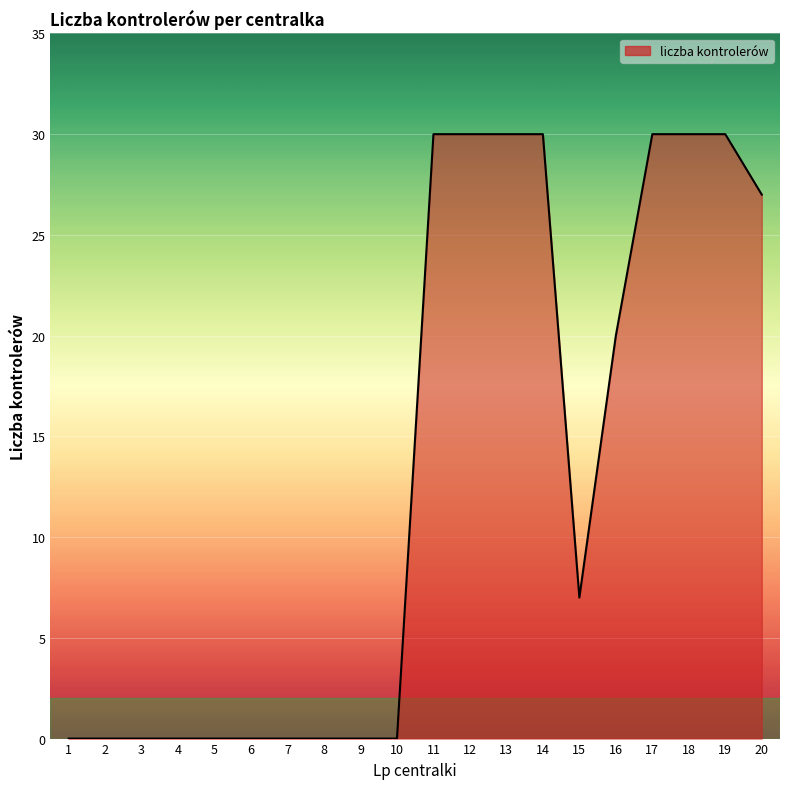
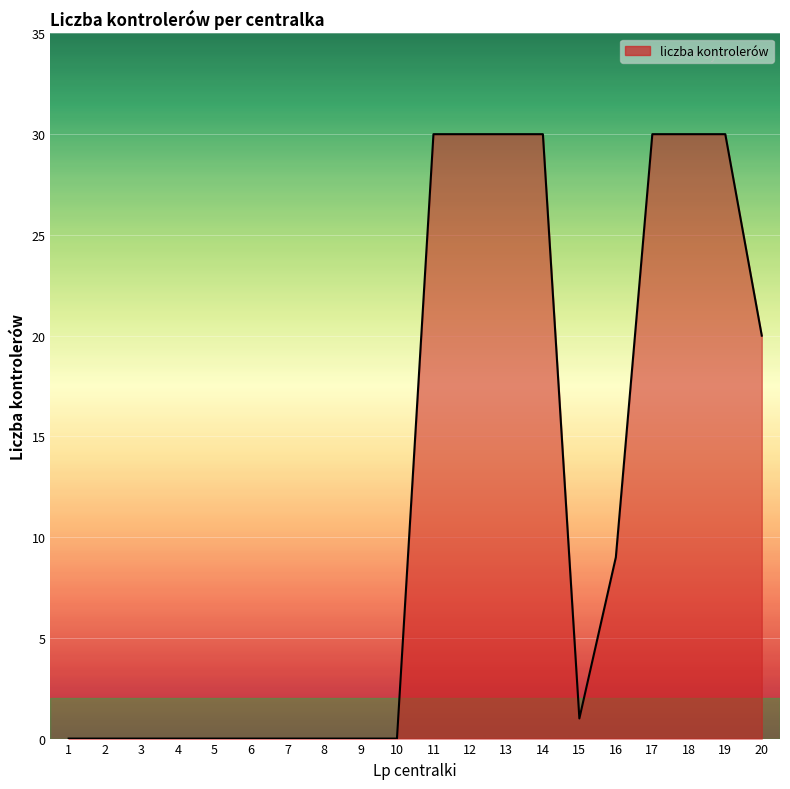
15: 7 -> 1
16: 20 -> 9
20: 27 -> 20
